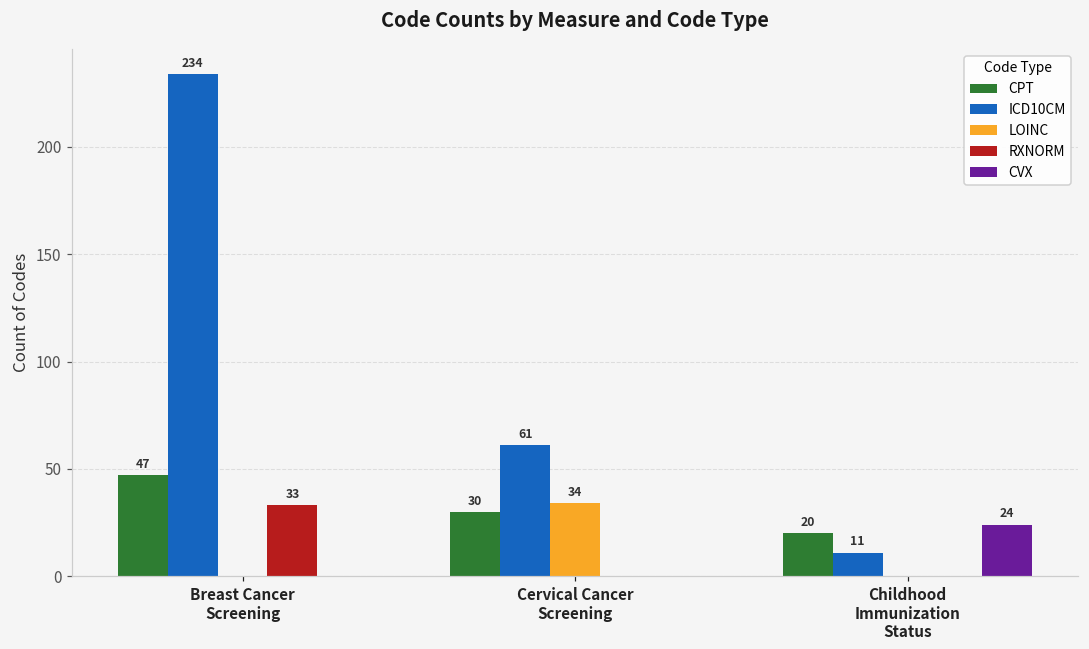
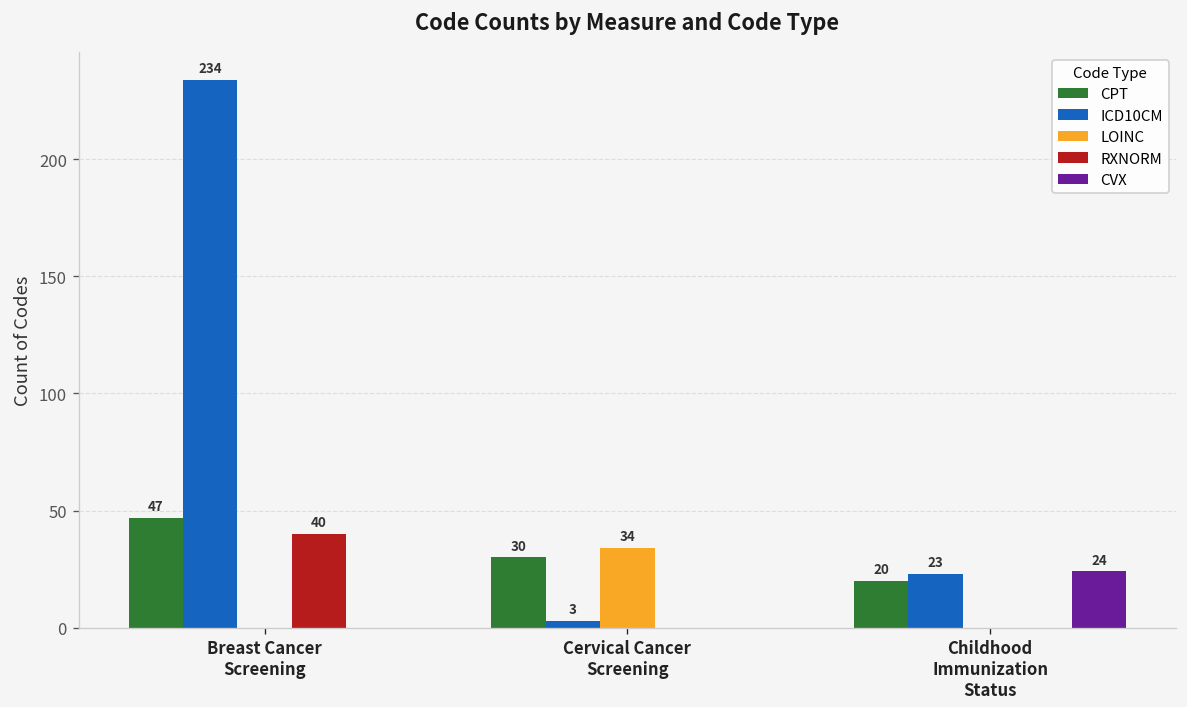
RXNORM, Breast Cancer Screening: 33 -> 40
ICD10CM, Cervical Cancer Screening: 61 -> 3
ICD10CM, Childhood Immunization Status: 11 -> 23
